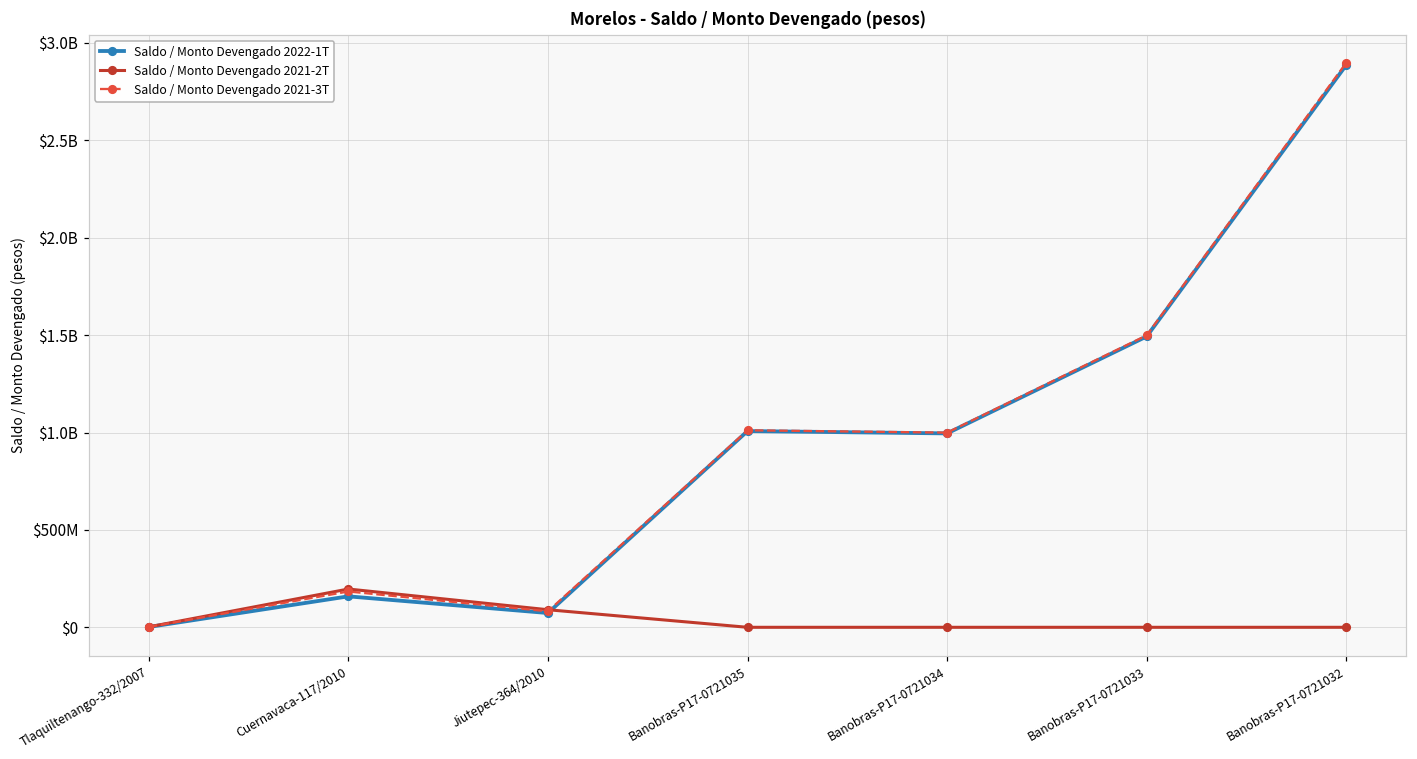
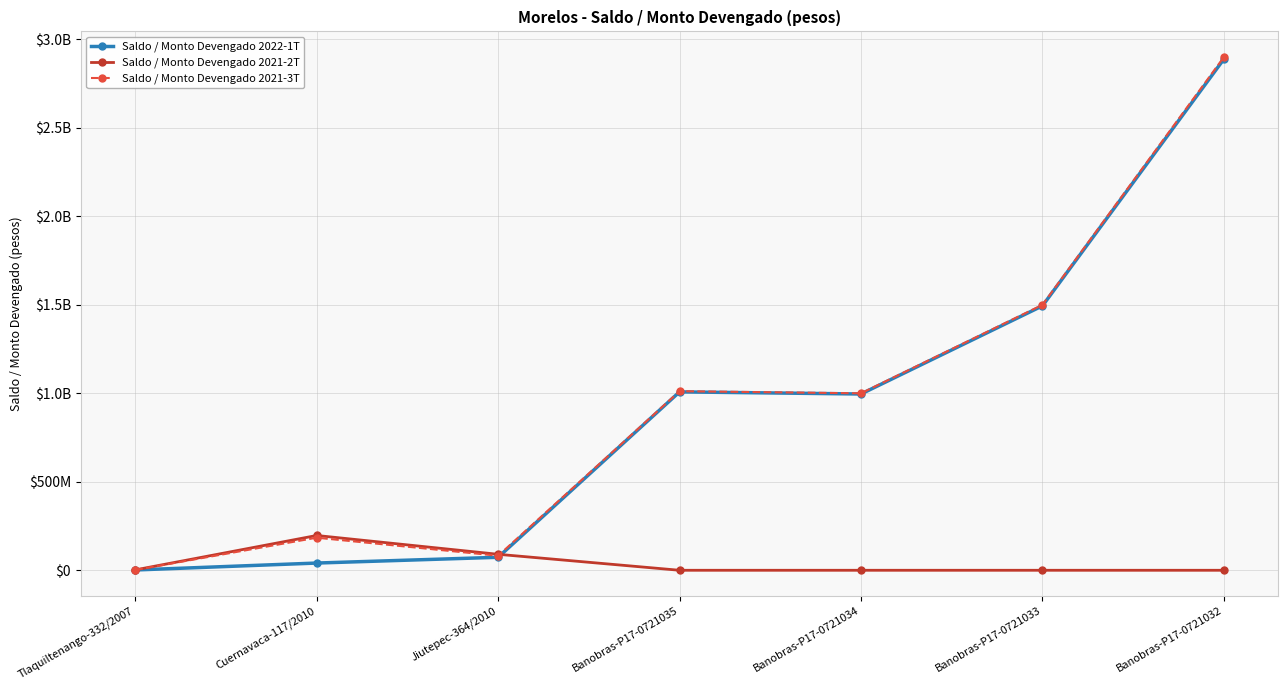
Saldo / Monto Devengado 2022-1T, Cuernavaca-117/2010: $160000000 -> $40000000
